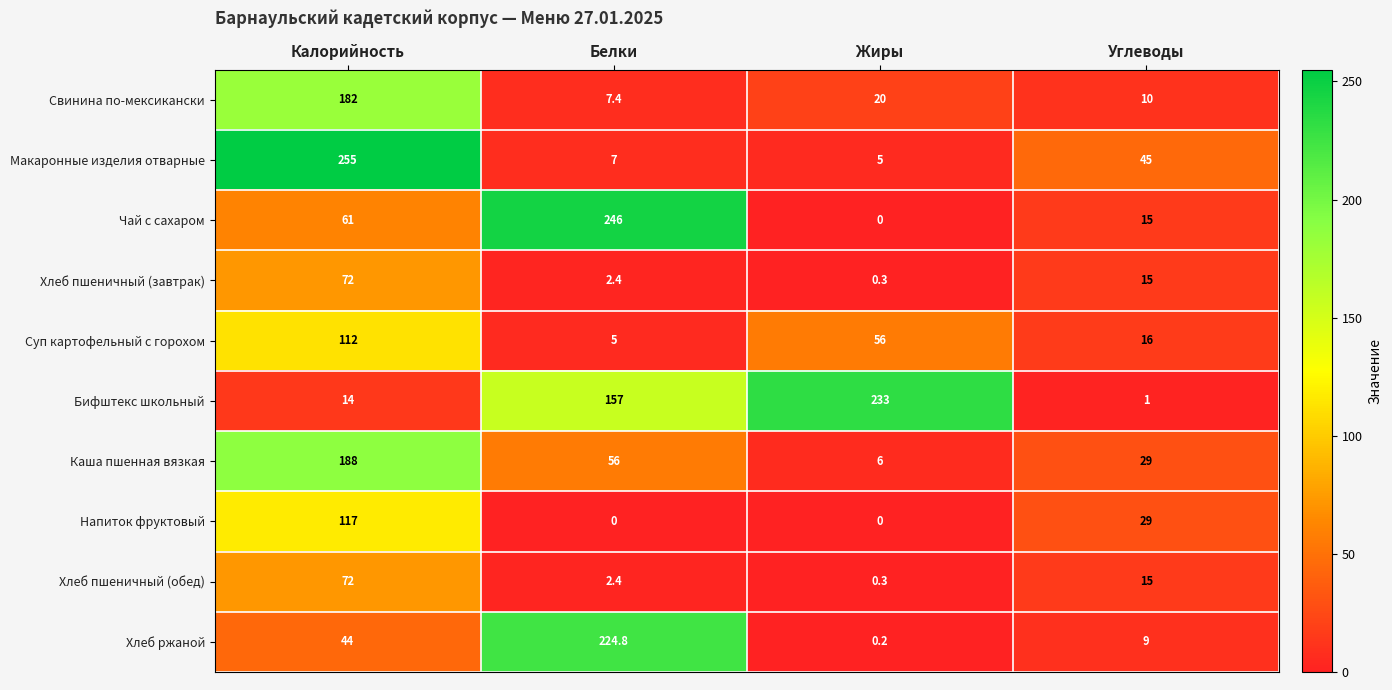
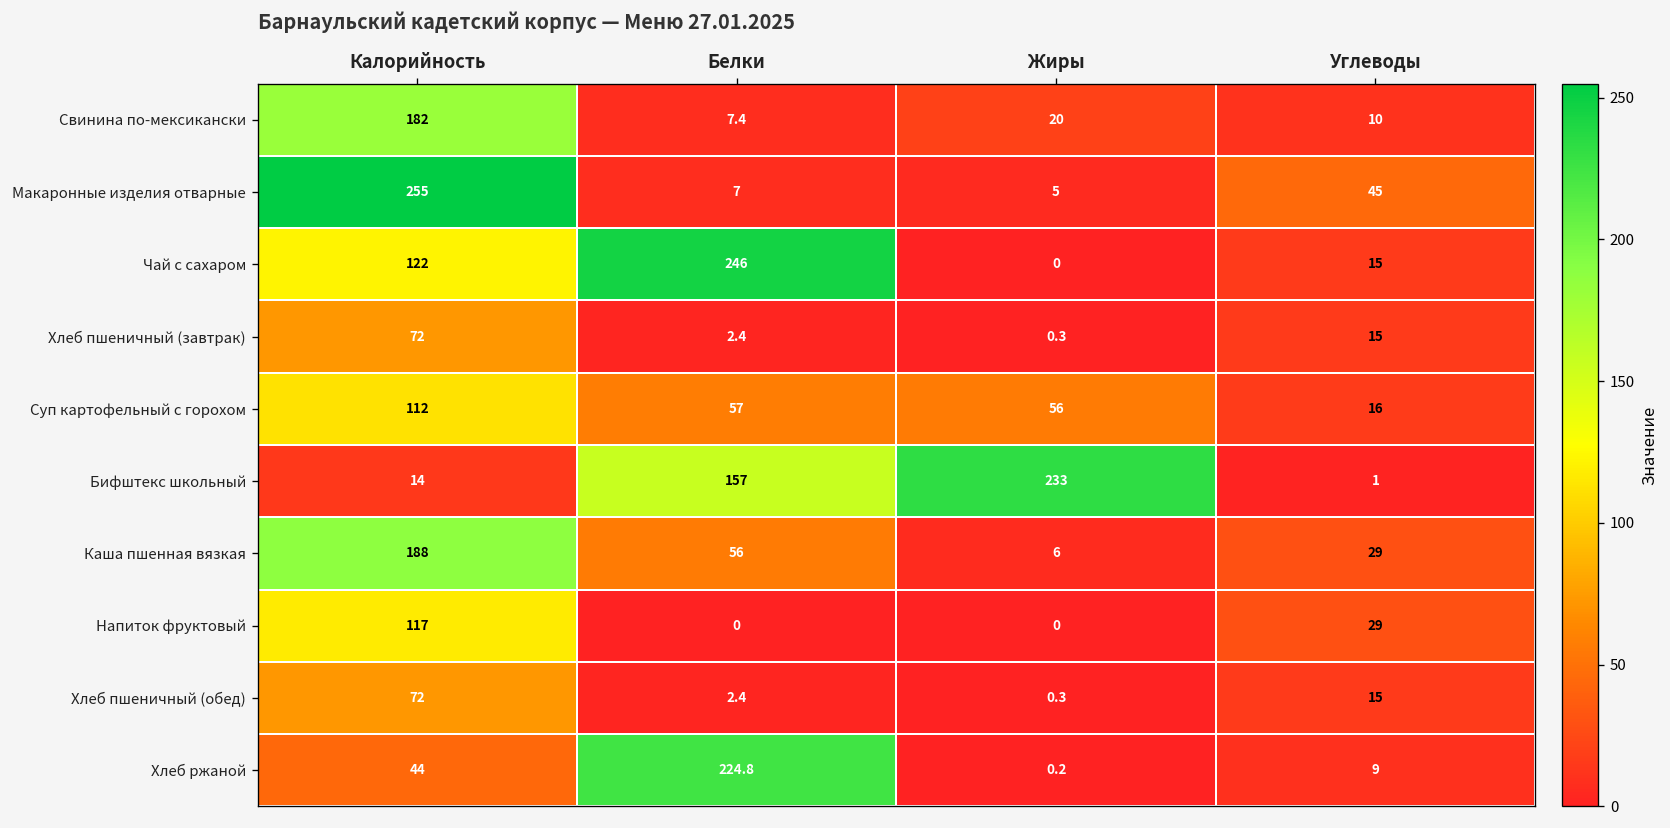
Чай с сахаром, Калорийность: 61 -> 122
Суп картофельный с горохом, Белки: 5 -> 57
